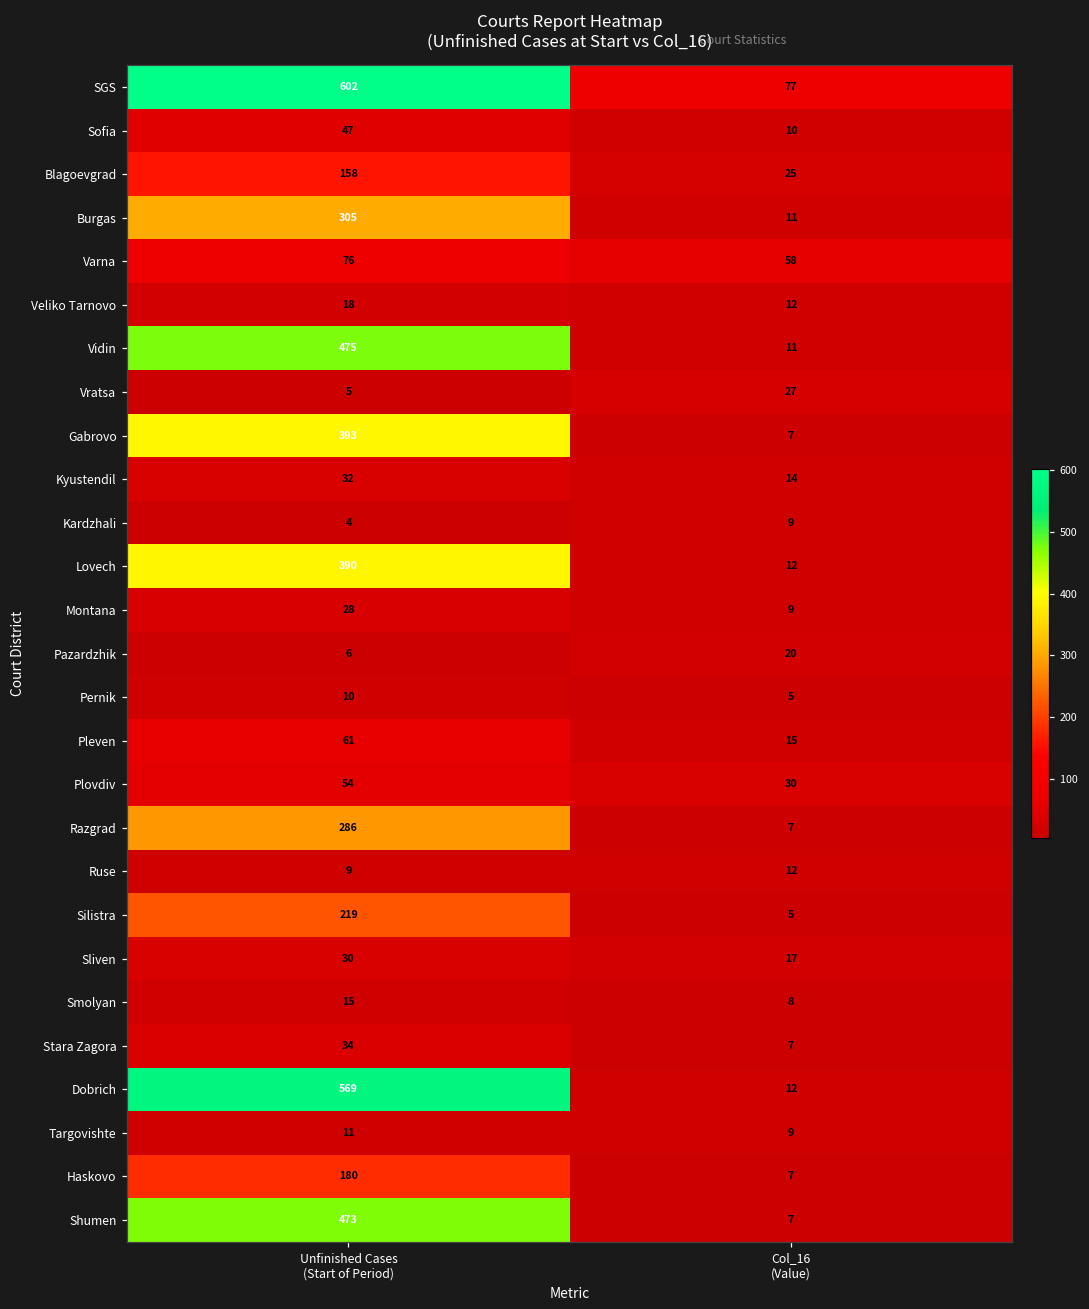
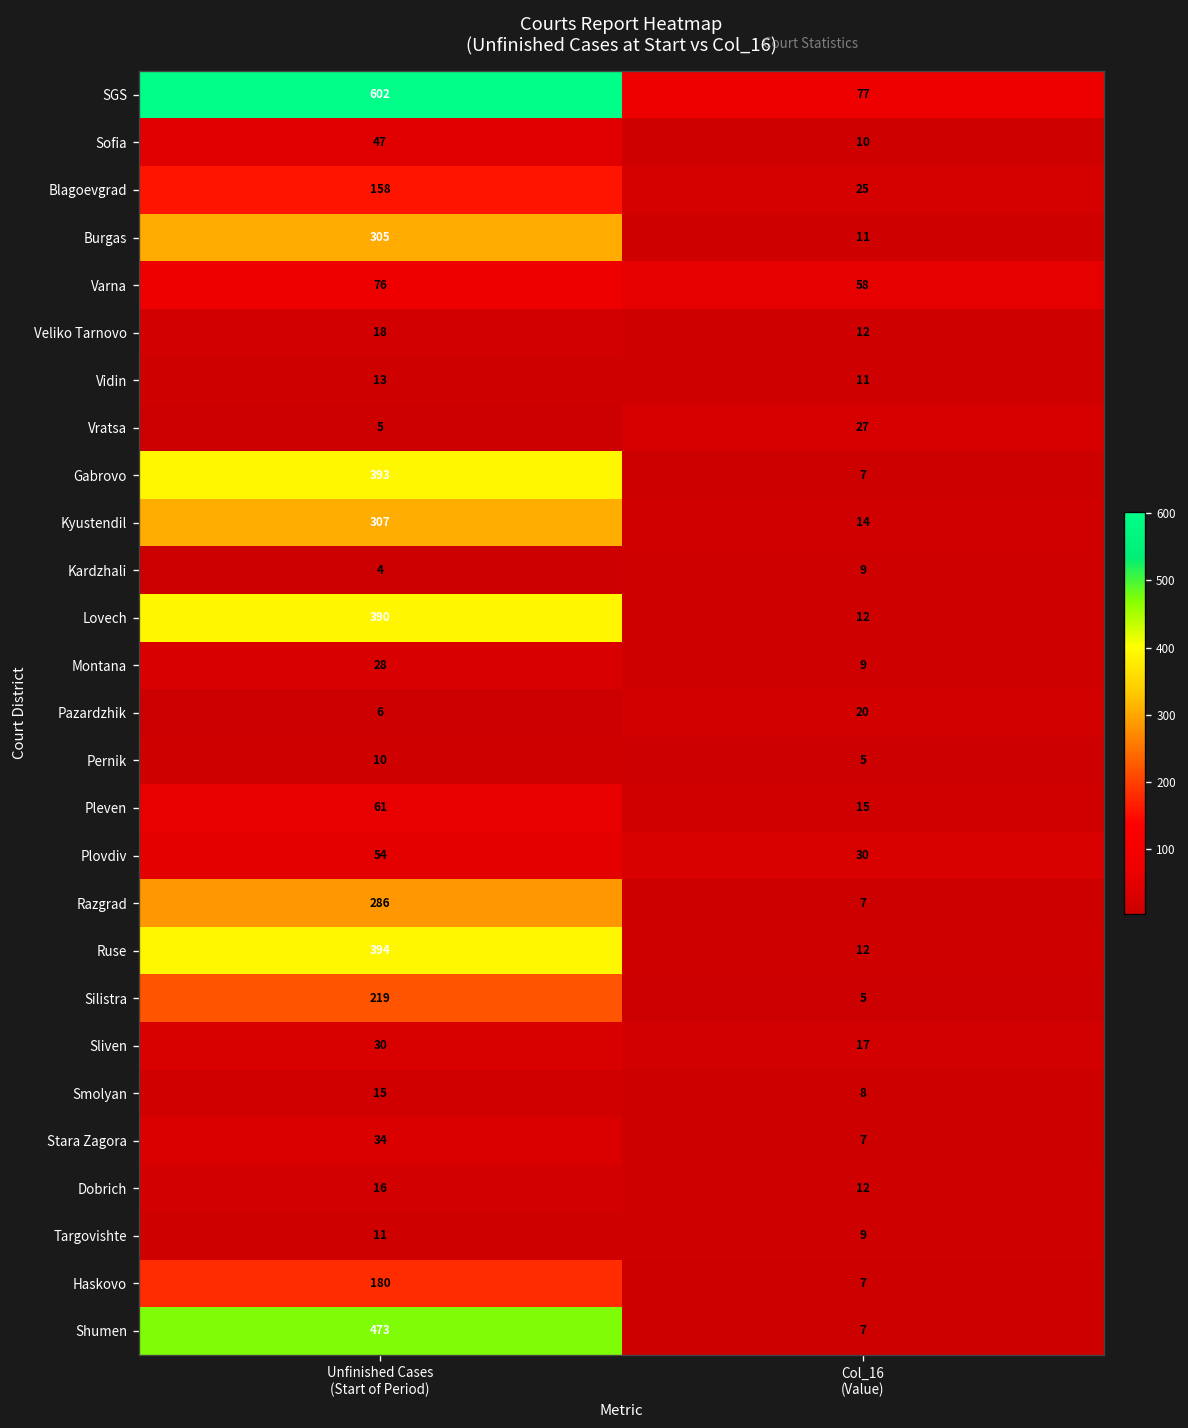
Vidin, Unfinished Cases (Start of Period): 475 -> 13
Kyustendil, Unfinished Cases (Start of Period): 32 -> 307
Ruse, Unfinished Cases (Start of Period): 9 -> 394
Dobrich, Unfinished Cases (Start of Period): 569 -> 16
